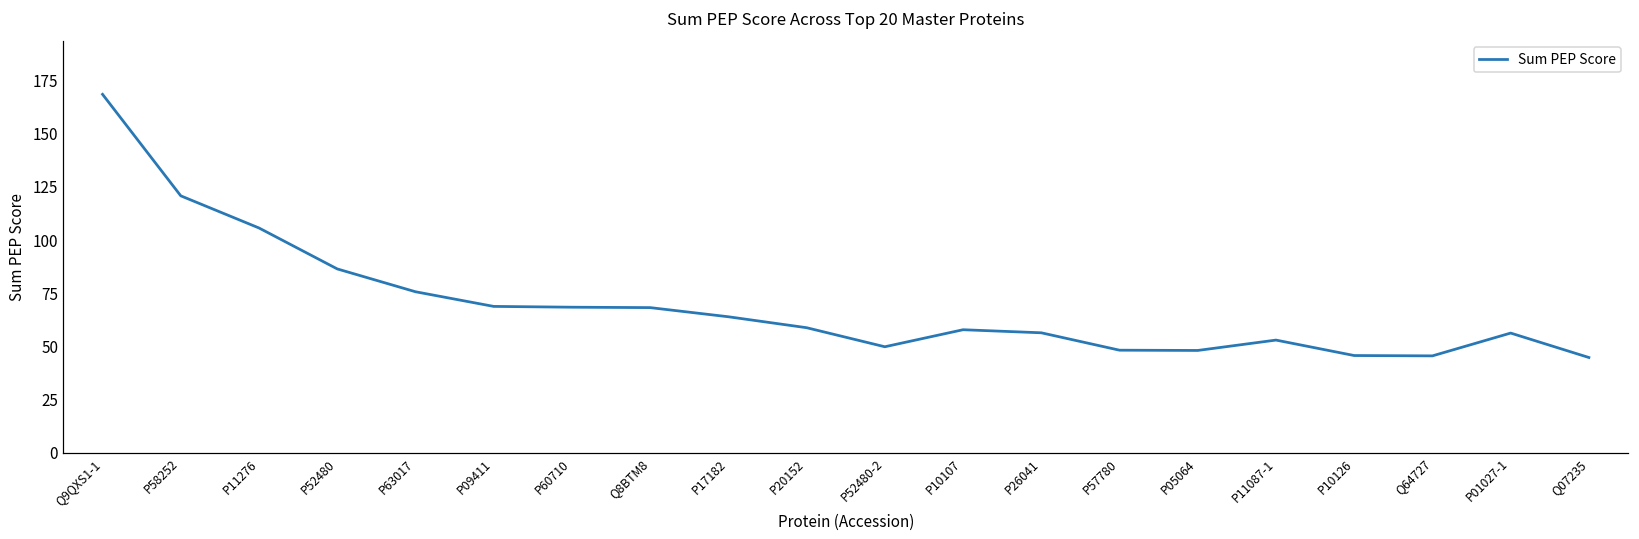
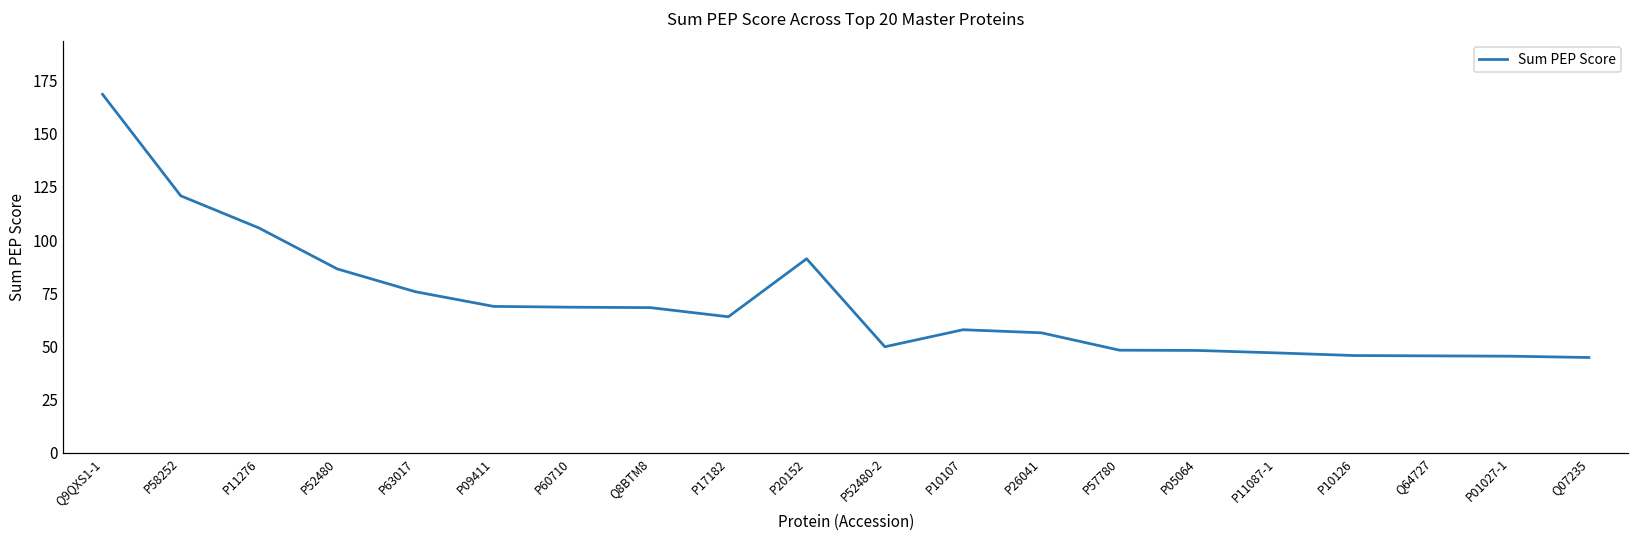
P20152: 59 -> 91
P11087-1: 53 -> 47
P01027-1: 56 -> 45
